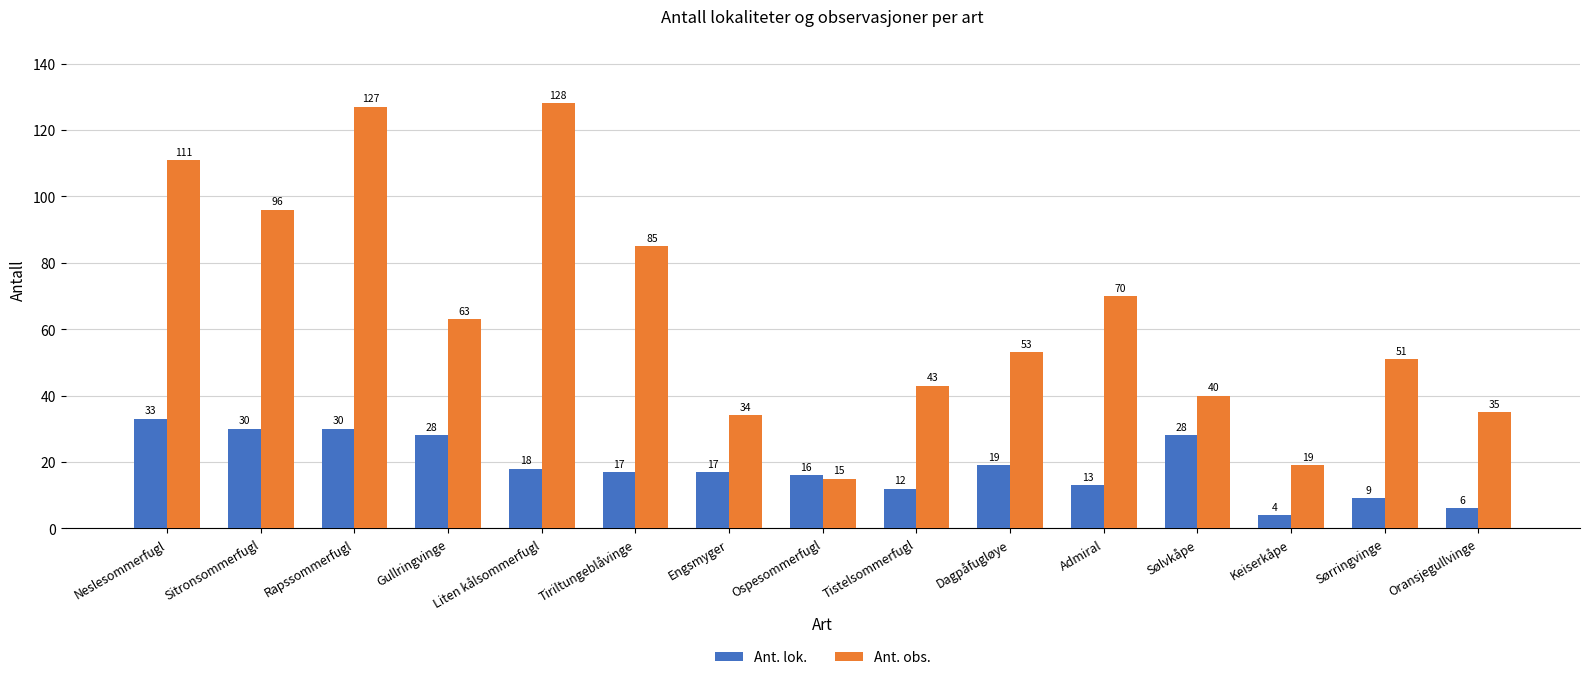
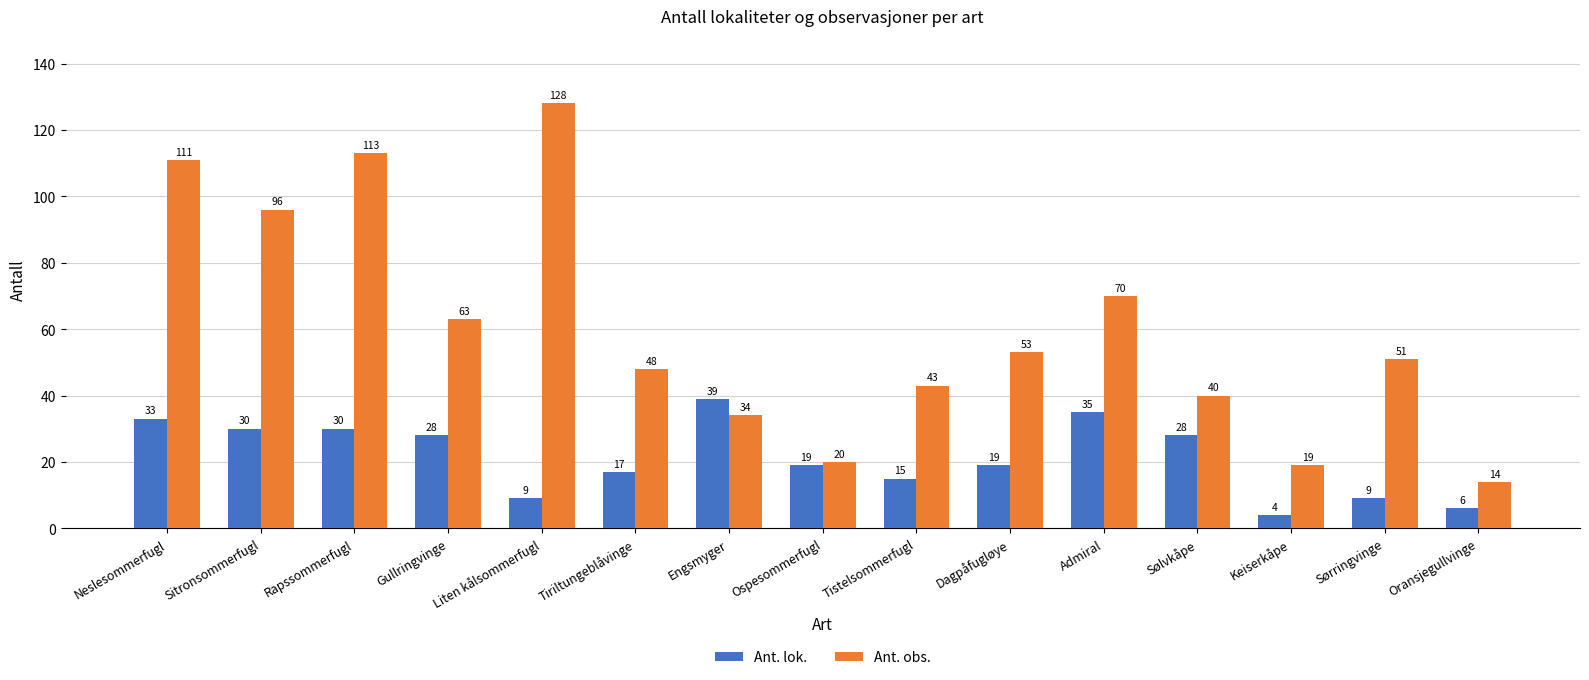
Ant. obs., Rapssommerfugl: 127 -> 113
Ant. lok., Liten kålsommerfugl: 18 -> 9
Ant. obs., Tiriltungeblåvinge: 85 -> 48
Ant. lok., Engsmyger: 17 -> 39
Ant. lok., Ospesommerfugl: 16 -> 19
Ant. obs., Ospesommerfugl: 15 -> 20
Ant. lok., Tistelsommerfugl: 12 -> 15
Ant. lok., Admiral: 13 -> 35
Ant. obs., Oransjegullvinge: 35 -> 14
